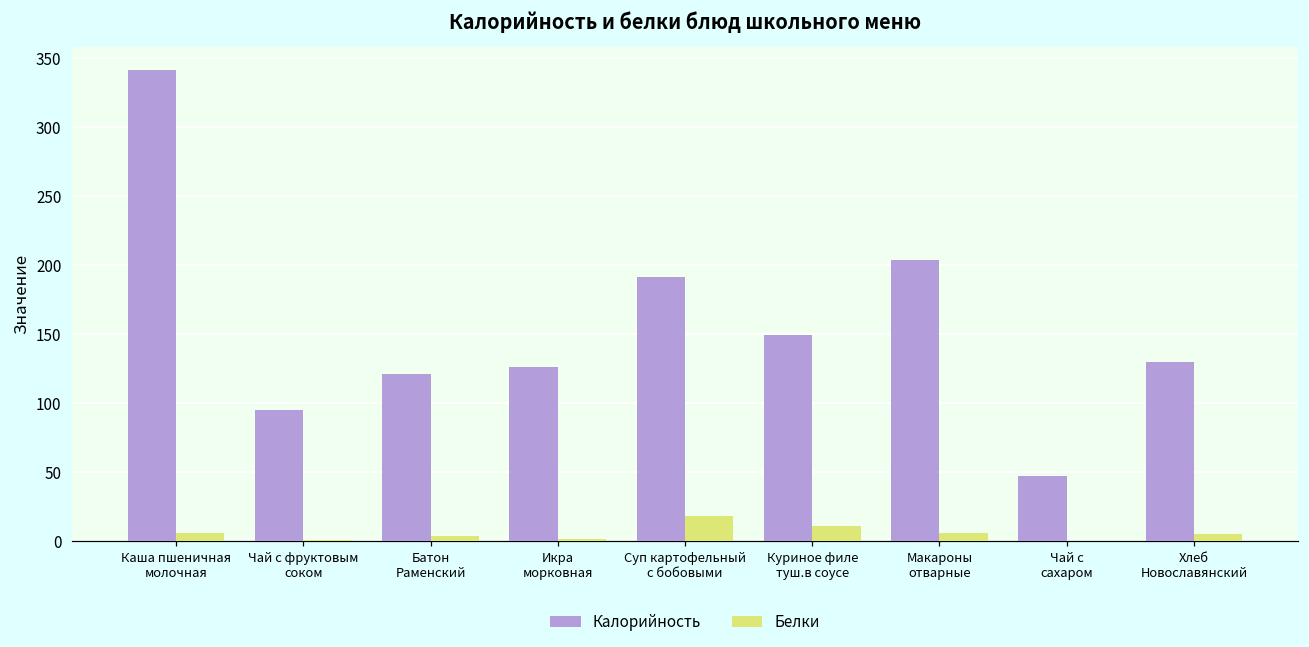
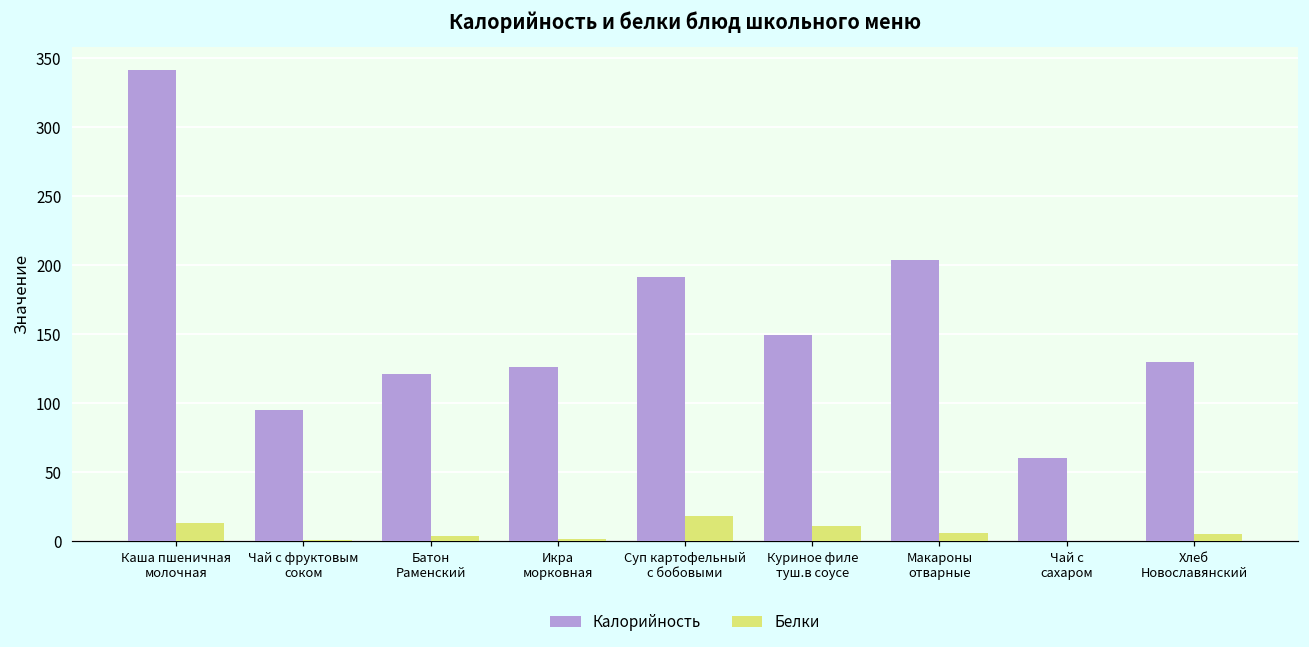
Белки, Каша пшеничная молочная: 6 -> 13
Калорийность, Чай с сахаром: 47 -> 60
